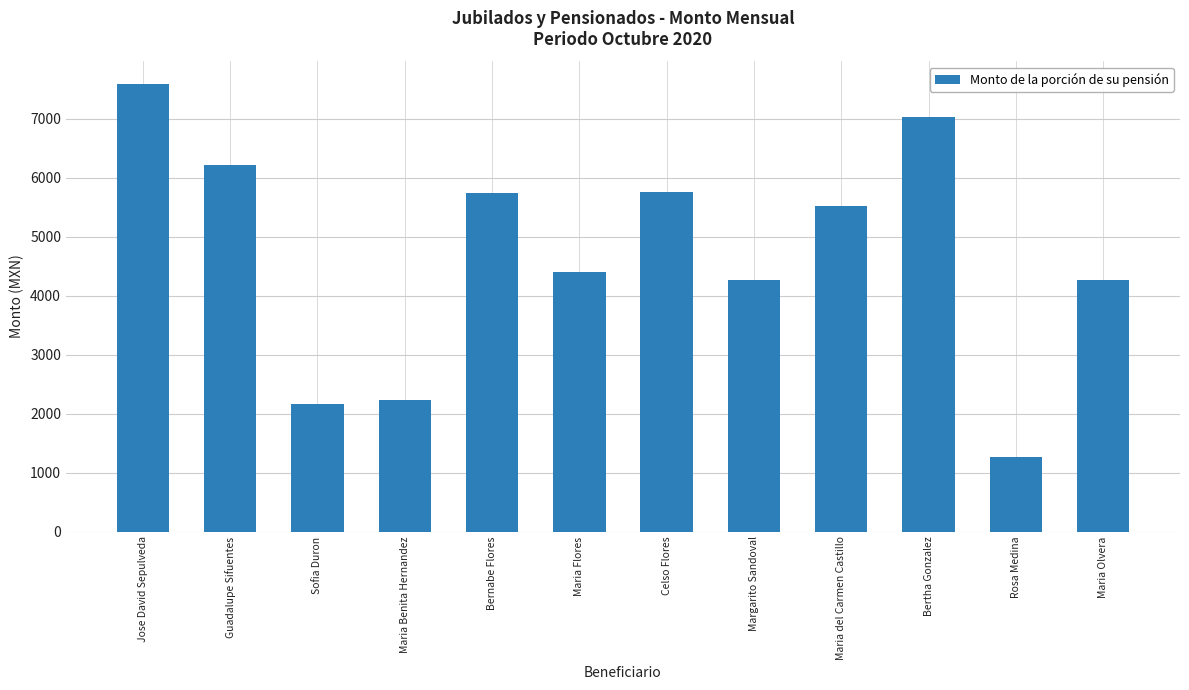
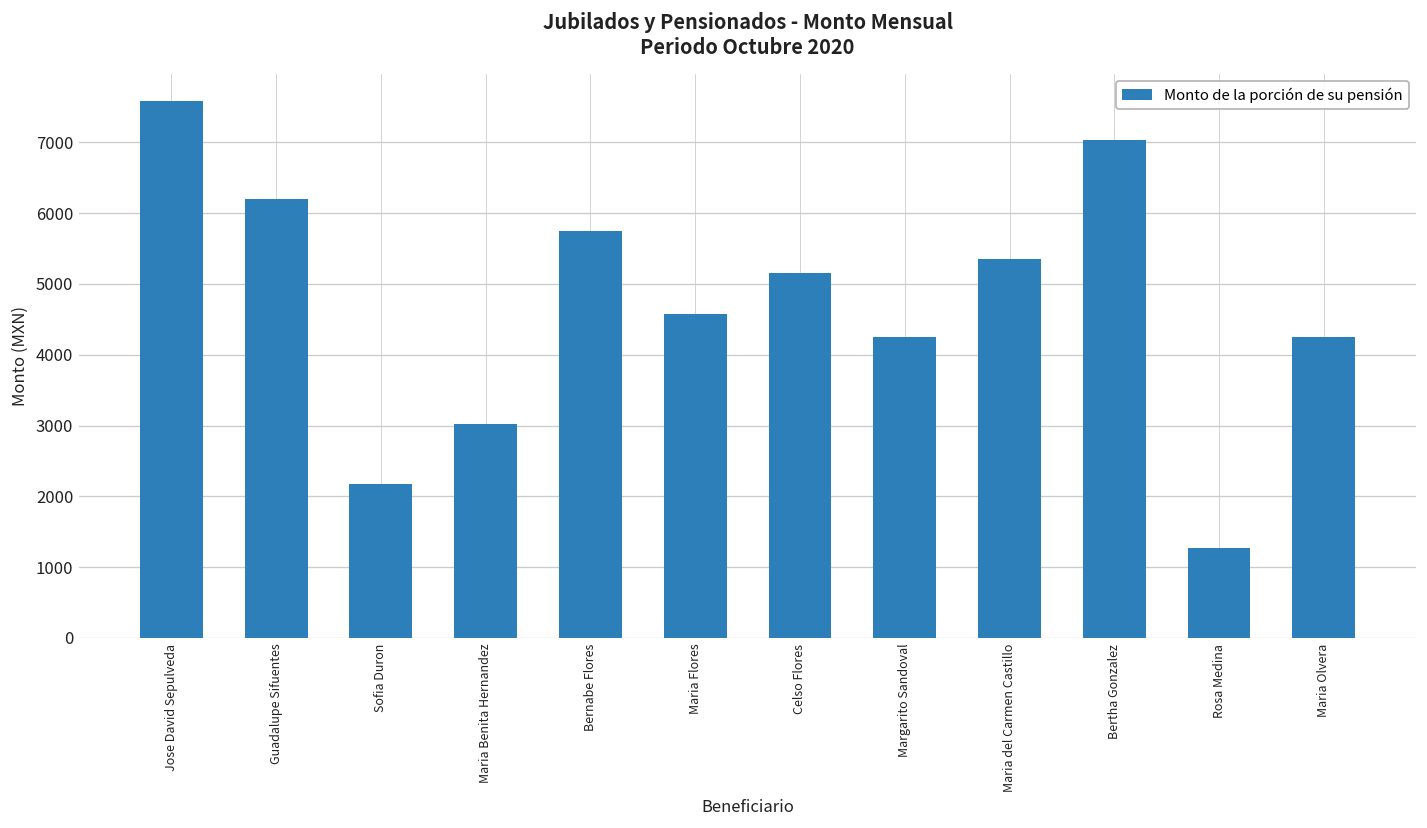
Maria Benita Hernandez: 2200 -> 3000
Maria Flores: 4400 -> 4600
Celso Flores: 5800 -> 5200
Maria del Carmen Castillo: 5500 -> 5300
